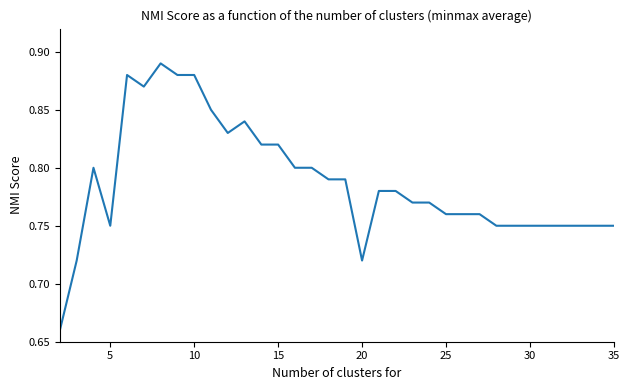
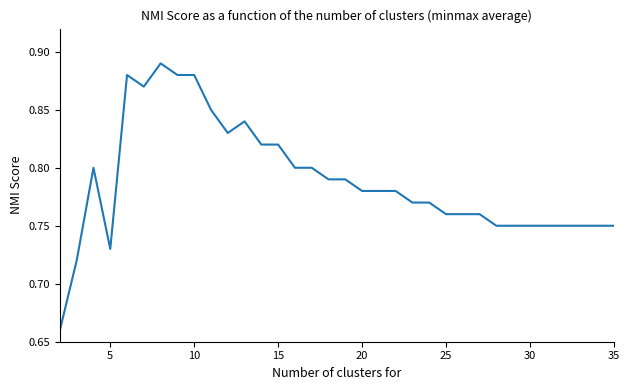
5: 0.75 -> 0.73
20: 0.72 -> 0.78
